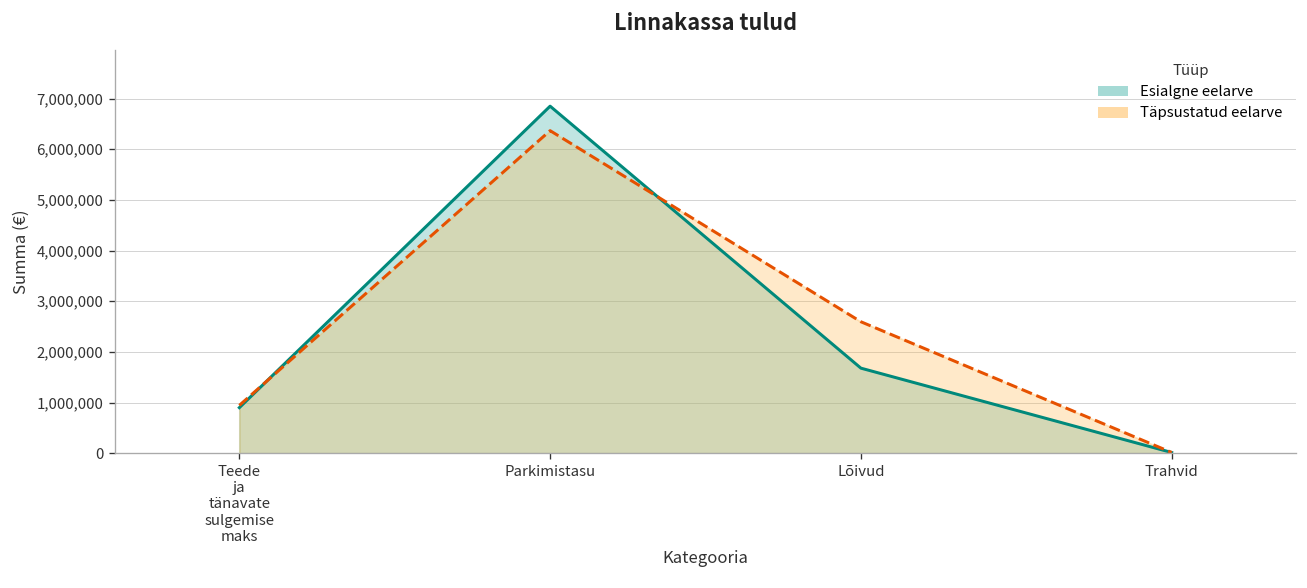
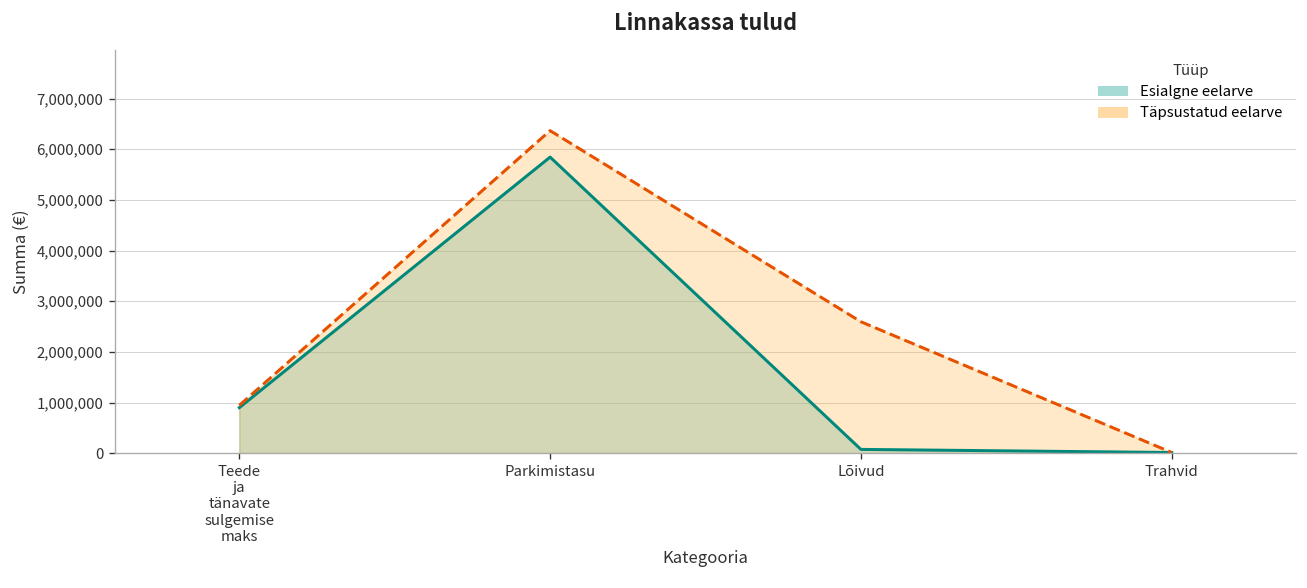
Esialgne eelarve, Parkimistasu: 6,900,000 -> 5,800,000
Esialgne eelarve, Lõivud: 1,700,000 -> 100,000
